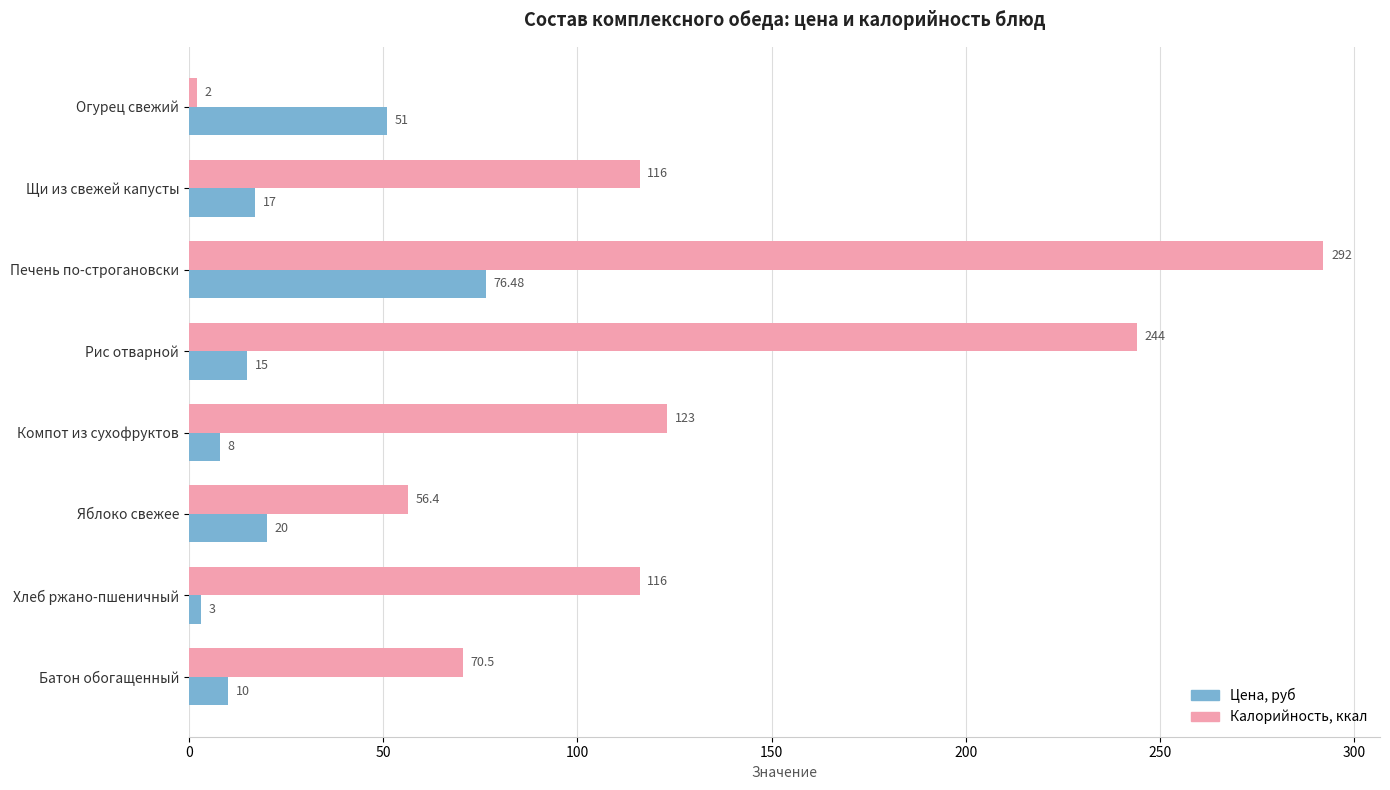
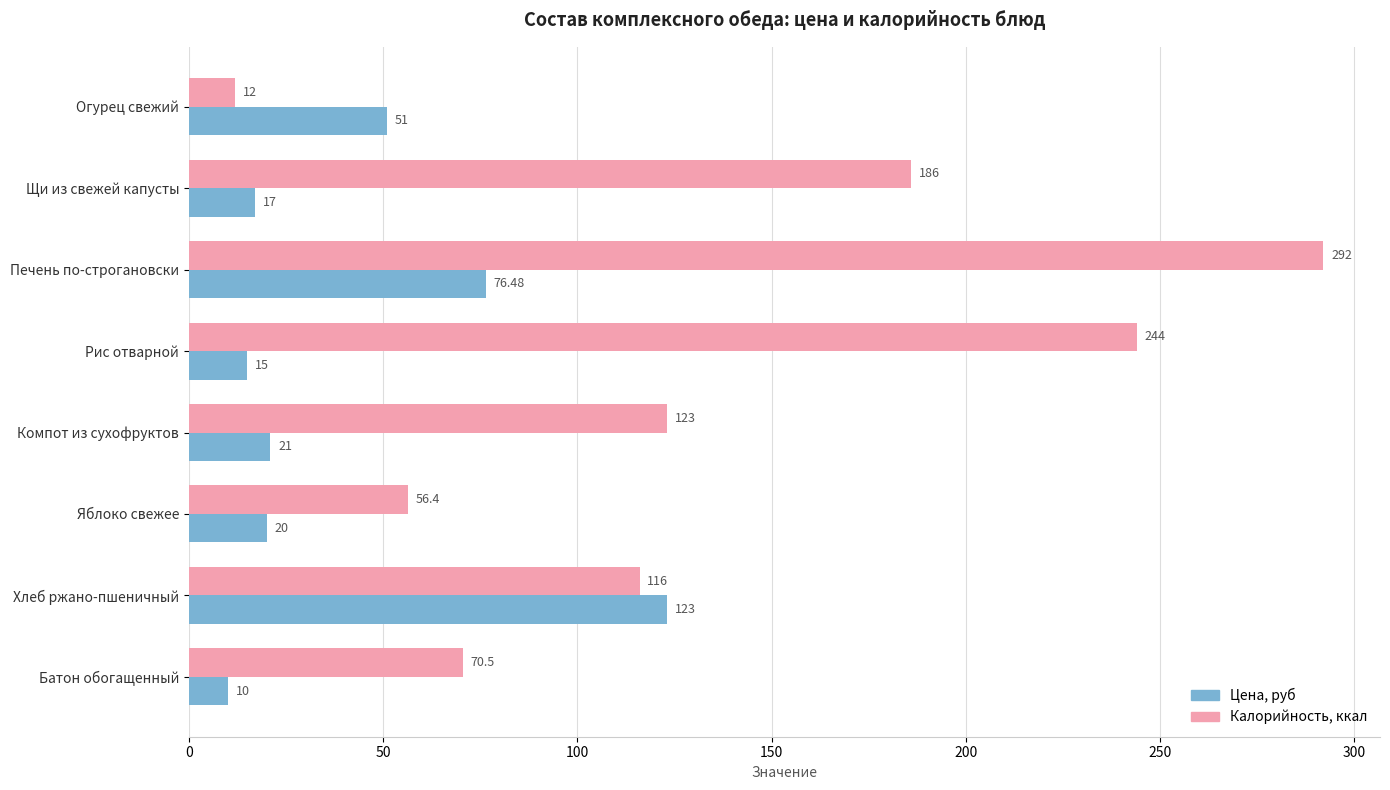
Калорийность, ккал, Огурец свежий: 2 -> 12
Калорийность, ккал, Щи из свежей капусты: 116 -> 186
Цена, руб, Компот из сухофруктов: 8 -> 21
Цена, руб, Хлеб ржано-пшеничный: 3 -> 123
